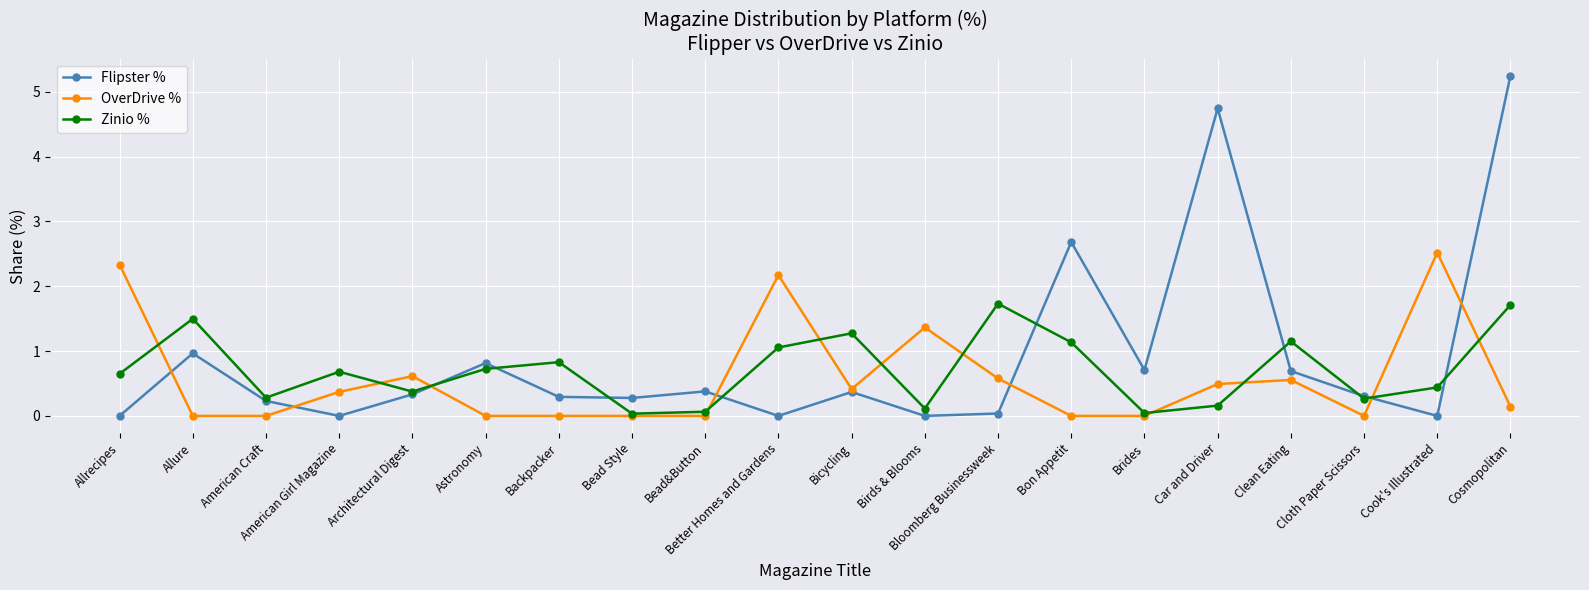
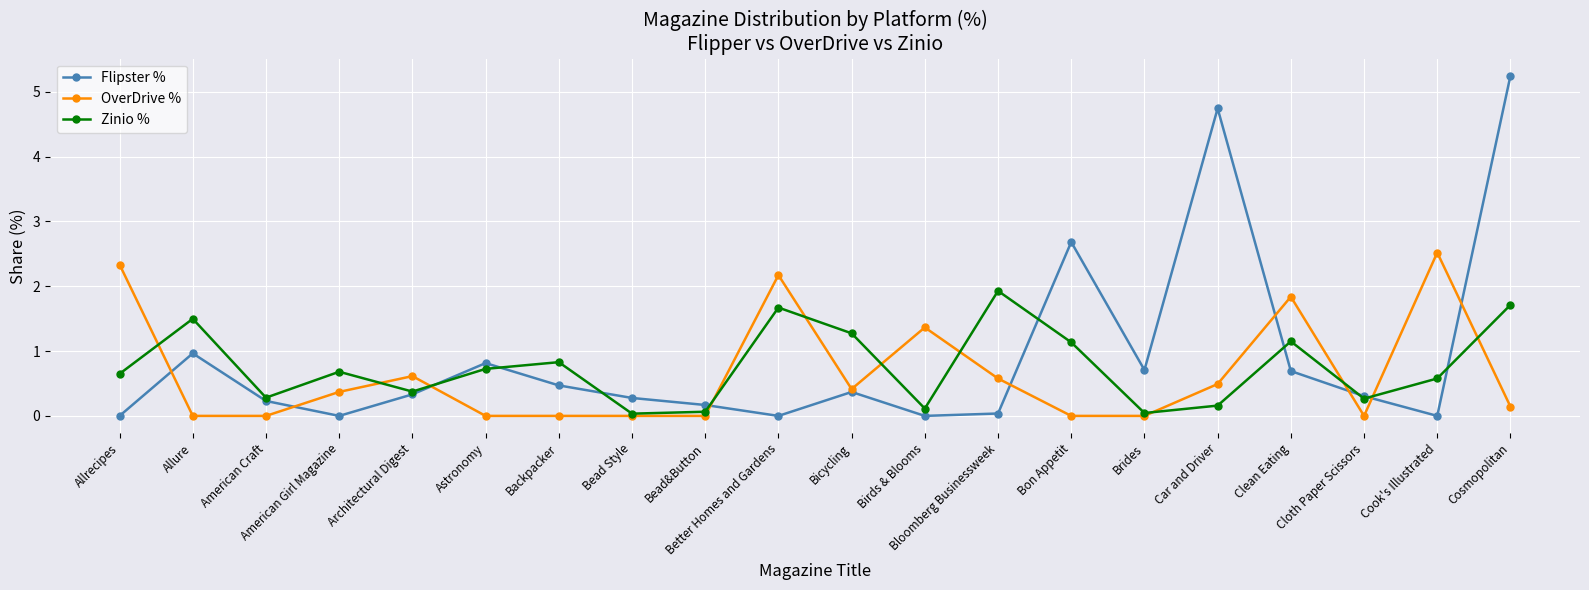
Flipster %, Backpacker: 0.3 -> 0.5
Flipster %, Bead&Button: 0.4 -> 0.2
Zinio %, Better Homes and Gardens: 1.1 -> 1.7
Zinio %, Bloomberg Businessweek: 1.7 -> 1.9
OverDrive %, Clean Eating: 0.6 -> 1.8
Zinio %, Cook's Illustrated: 0.4 -> 0.6
